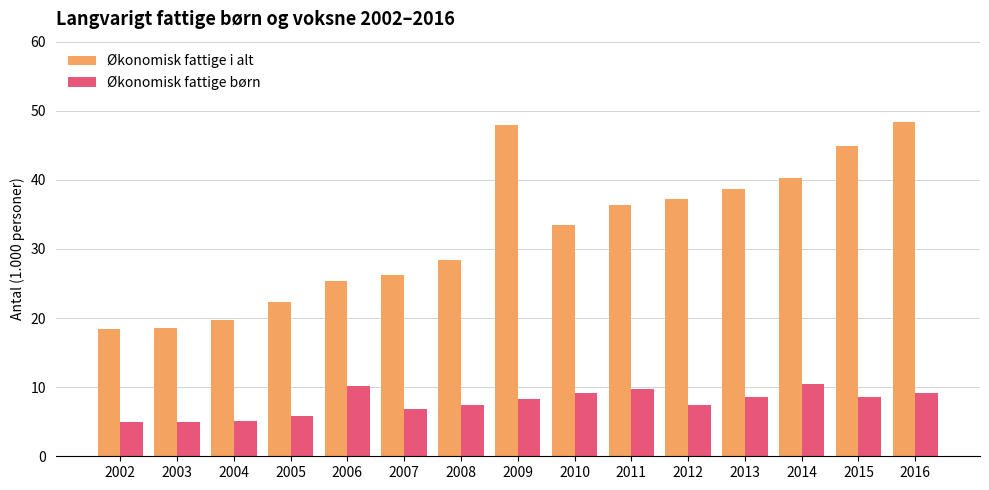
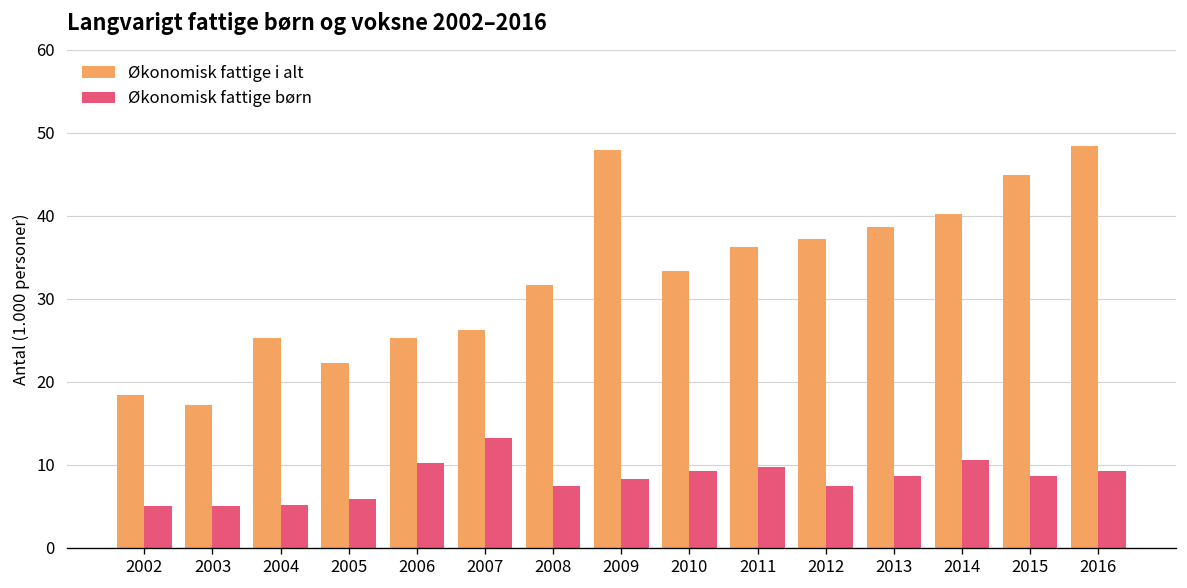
Økonomisk fattige i alt, 2003: 19 -> 17
Økonomisk fattige i alt, 2004: 20 -> 25
Økonomisk fattige børn, 2007: 7 -> 13
Økonomisk fattige i alt, 2008: 28 -> 32
